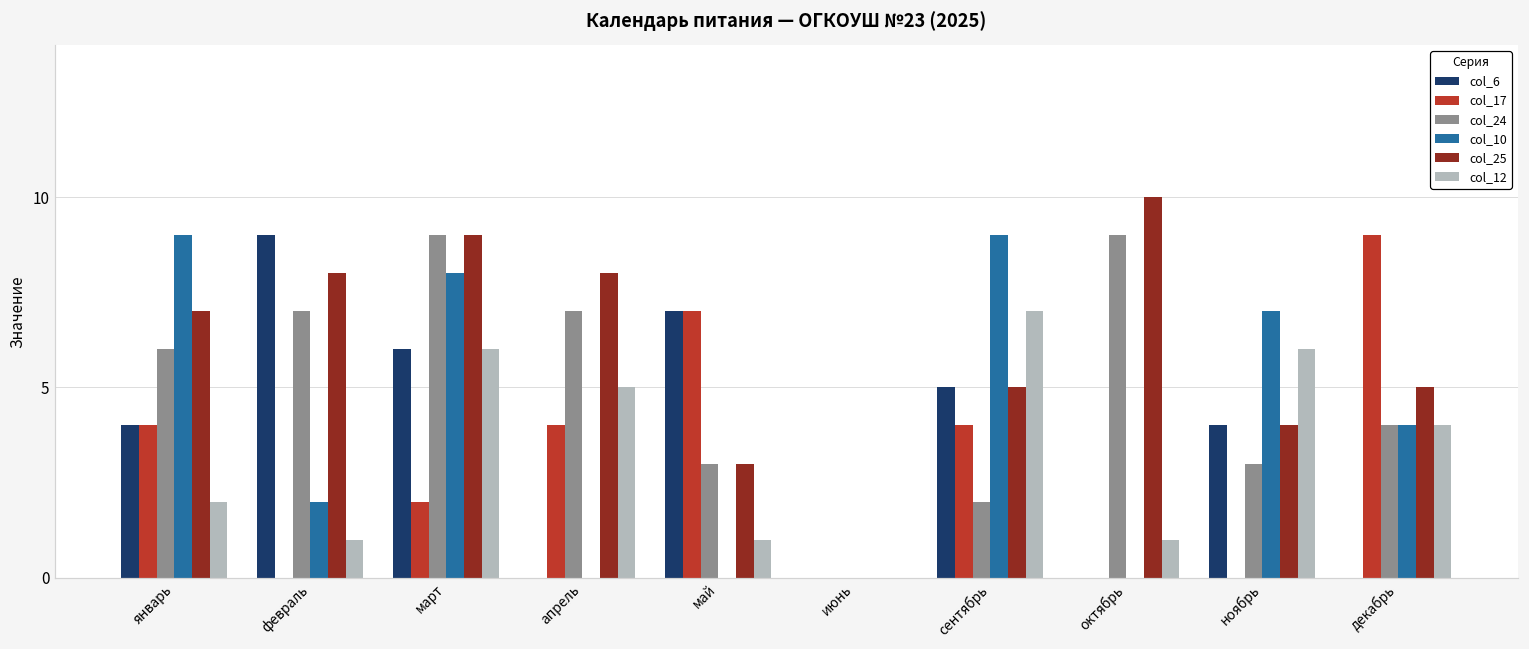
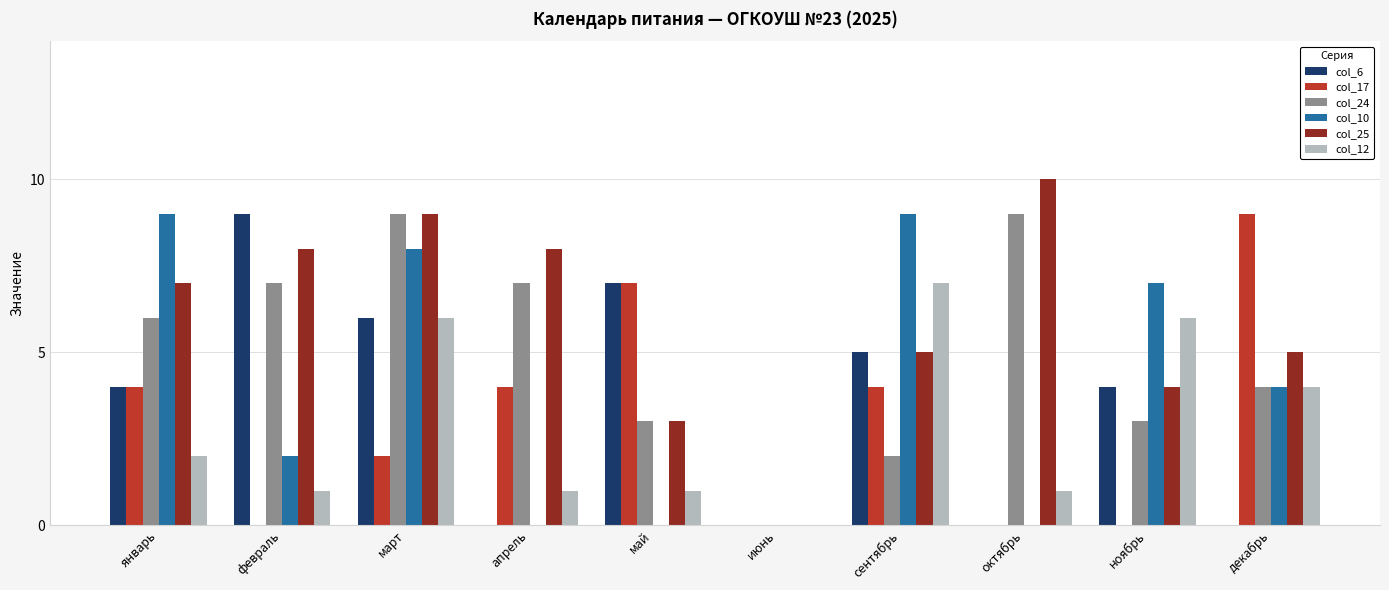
col_12, апрель: 5 -> 1
